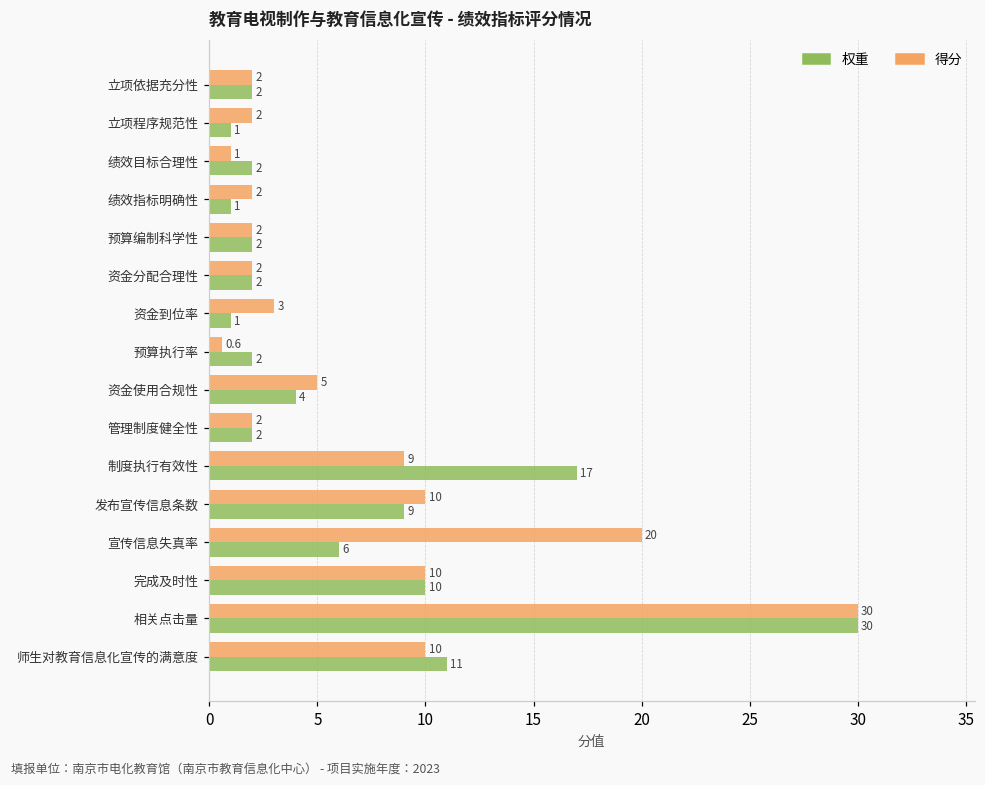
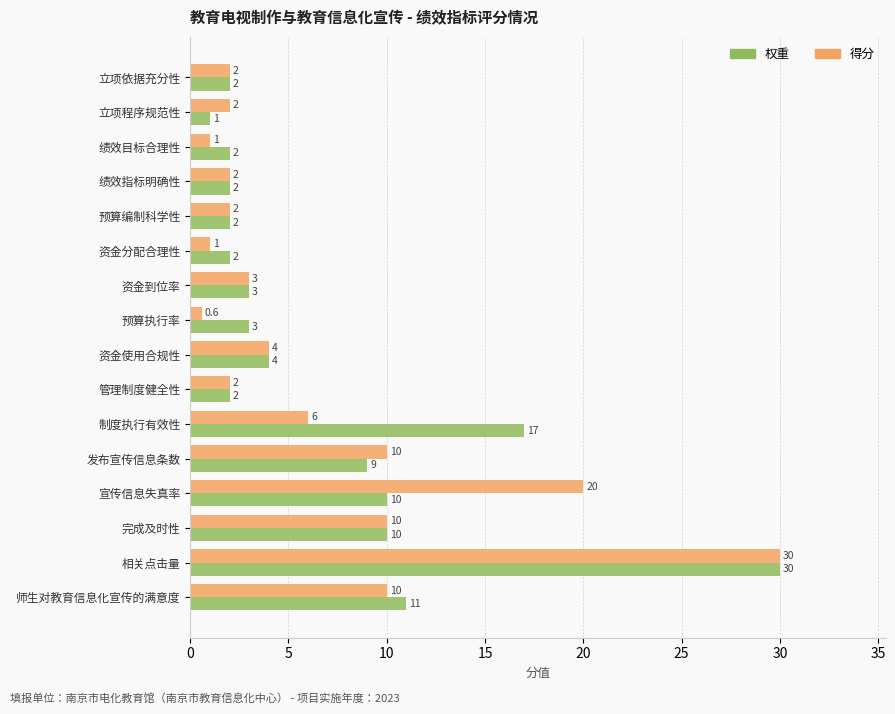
权重, 绩效指标明确性: 1 -> 2
得分, 资金分配合理性: 2 -> 1
权重, 资金到位率: 1 -> 3
权重, 预算执行率: 2 -> 3
得分, 资金使用合规性: 5 -> 4
得分, 制度执行有效性: 9 -> 6
权重, 宣传信息失真率: 6 -> 10
